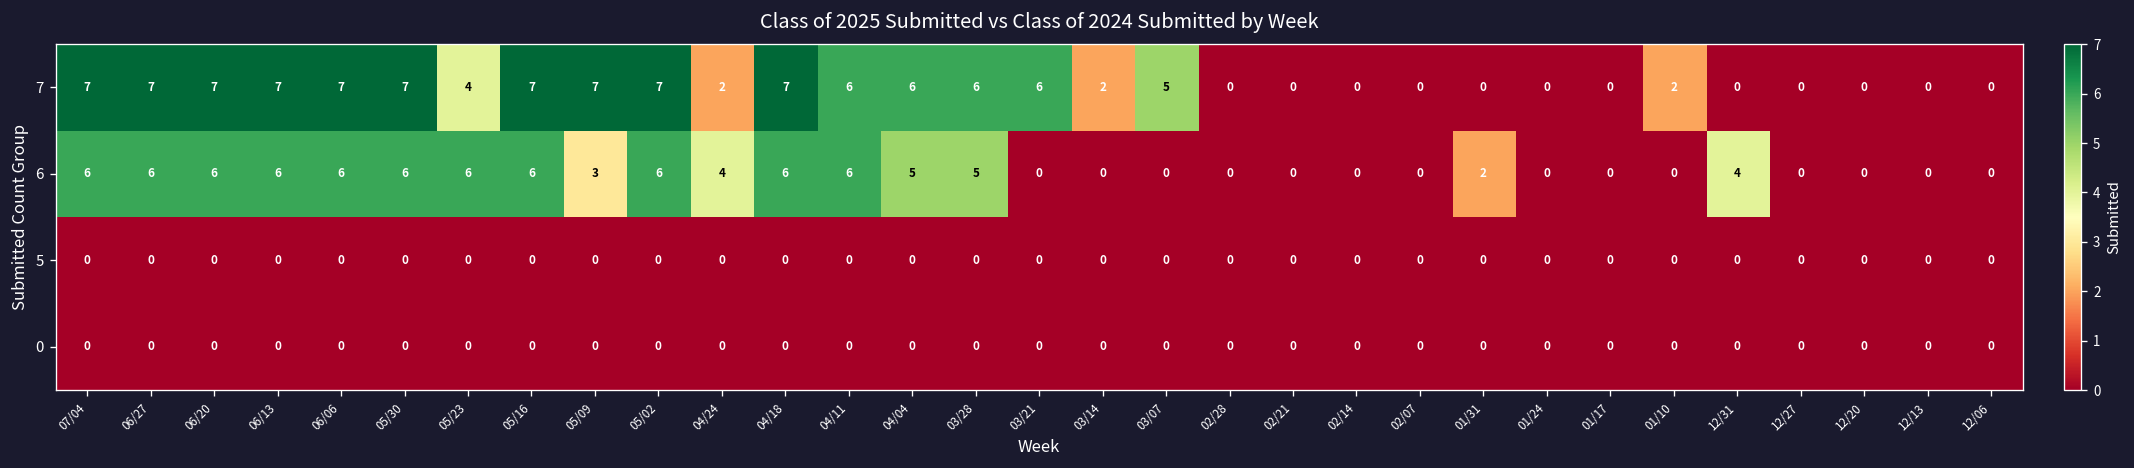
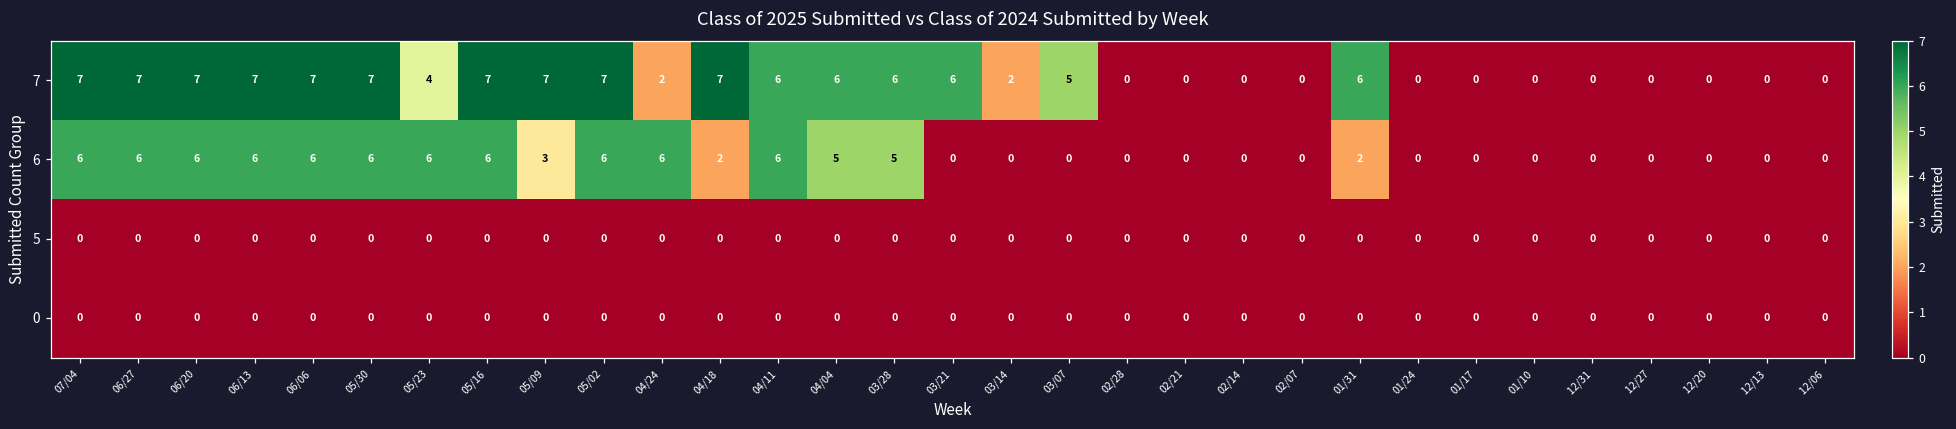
7, 01/31: 0 -> 6
7, 01/10: 2 -> 0
6, 04/24: 4 -> 6
6, 04/18: 6 -> 2
6, 12/31: 4 -> 0
